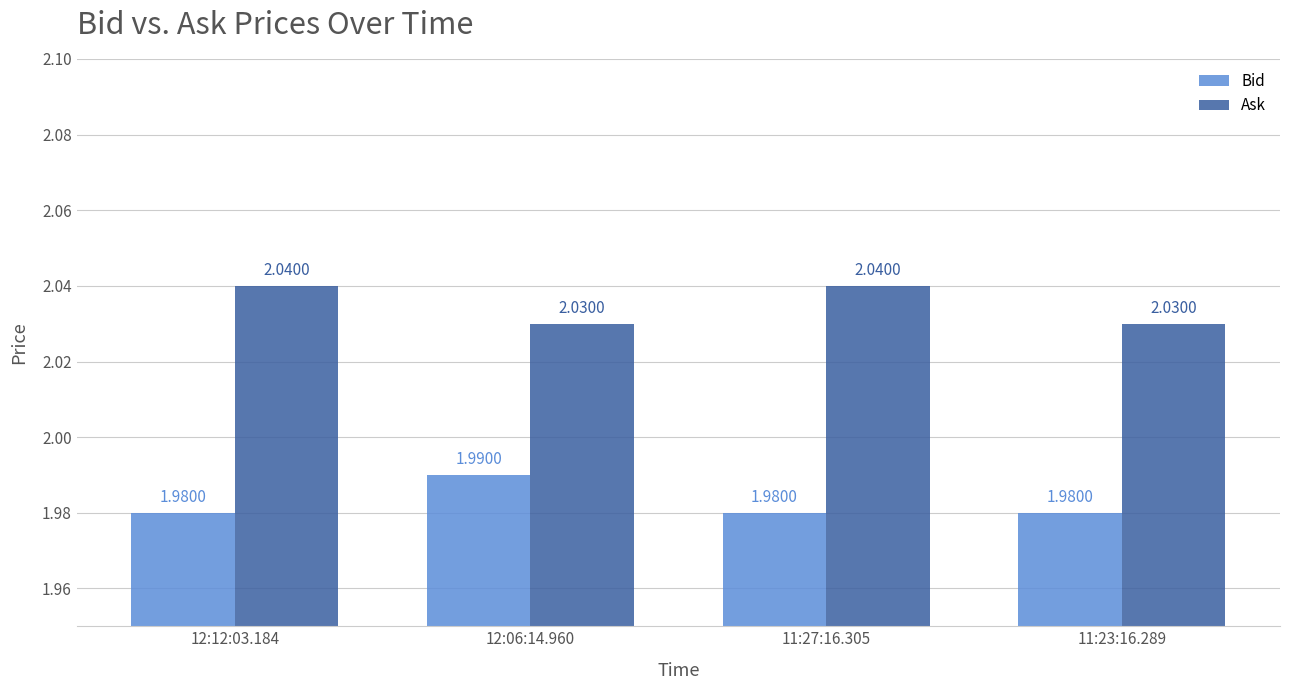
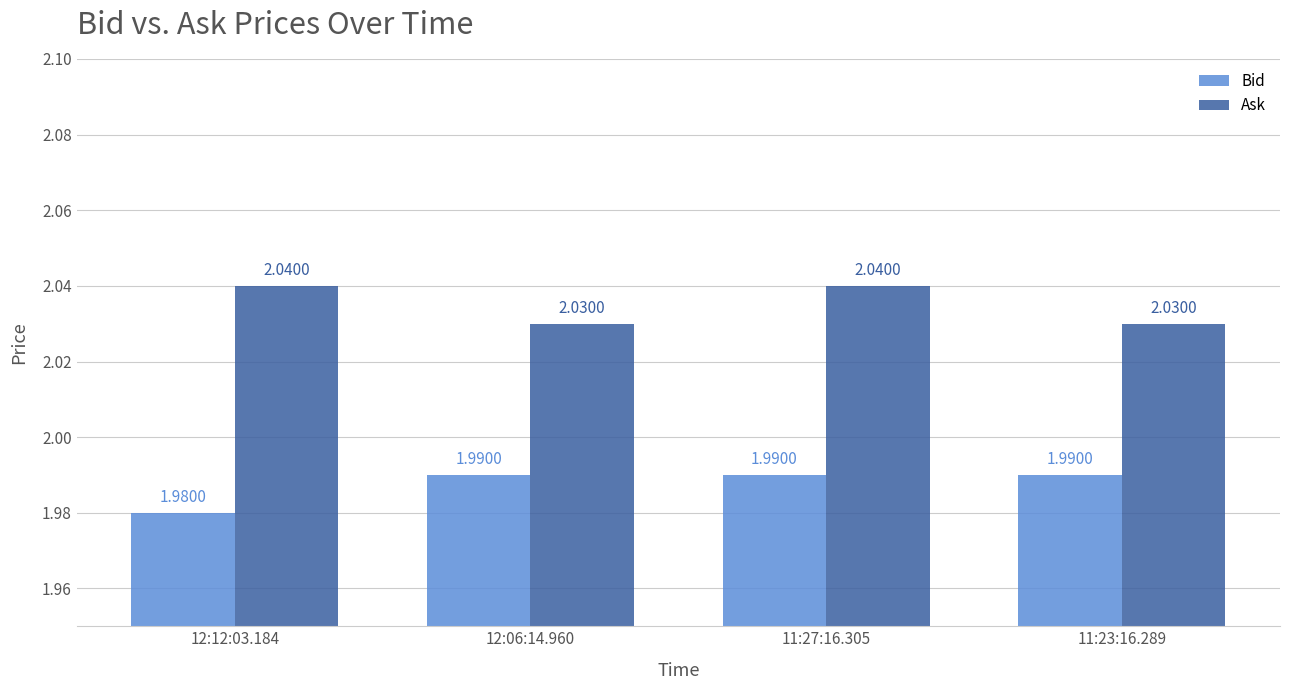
Bid, 11:27:16.305: 1.9800 -> 1.9900
Bid, 11:23:16.289: 1.9800 -> 1.9900
